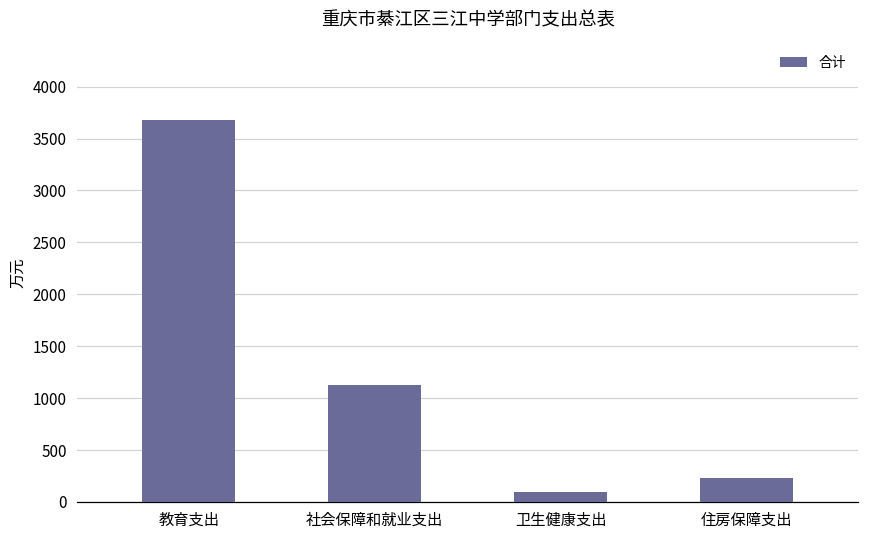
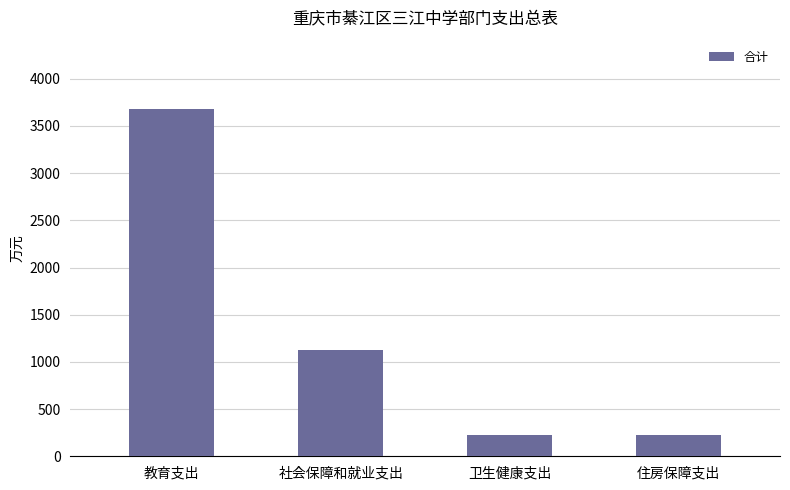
卫生健康支出: 100 -> 200
